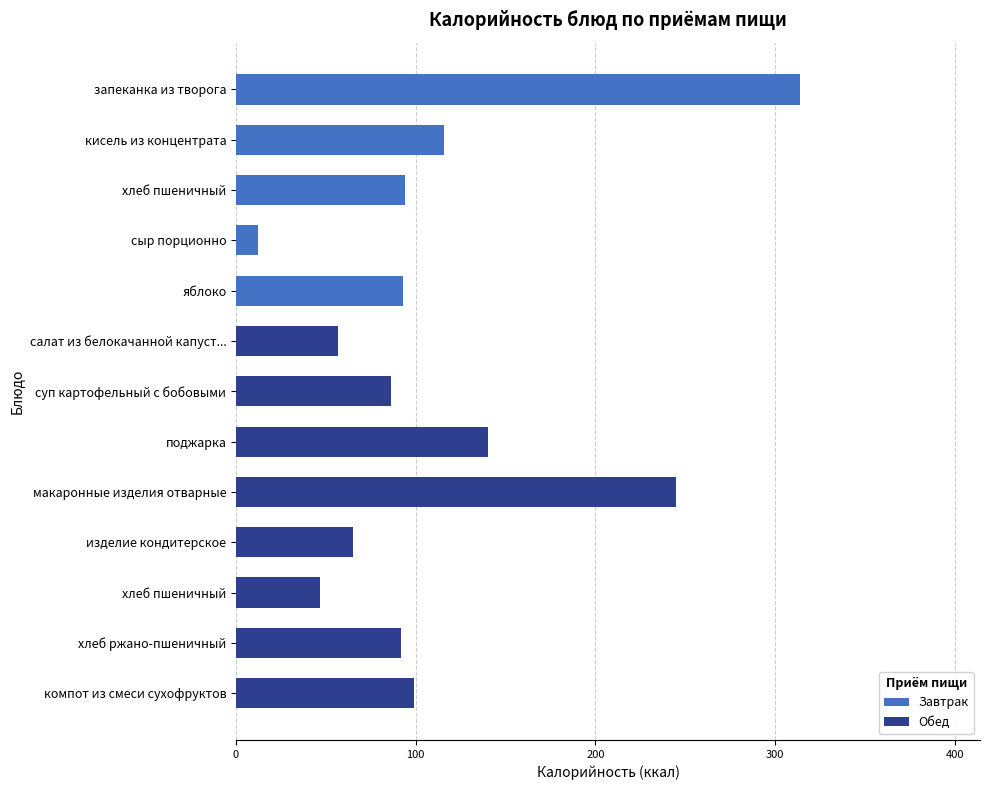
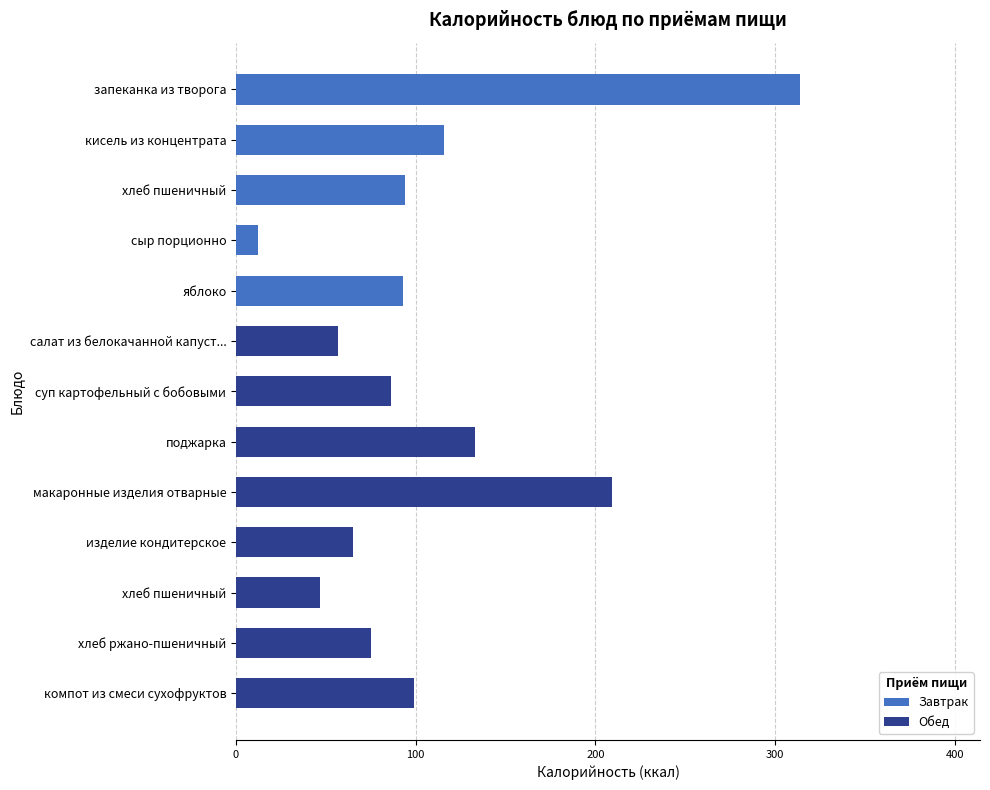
Обед, поджарка: 140 -> 133
Обед, макаронные изделия отварные: 245 -> 209
Обед, хлеб ржано-пшеничный: 92 -> 75
